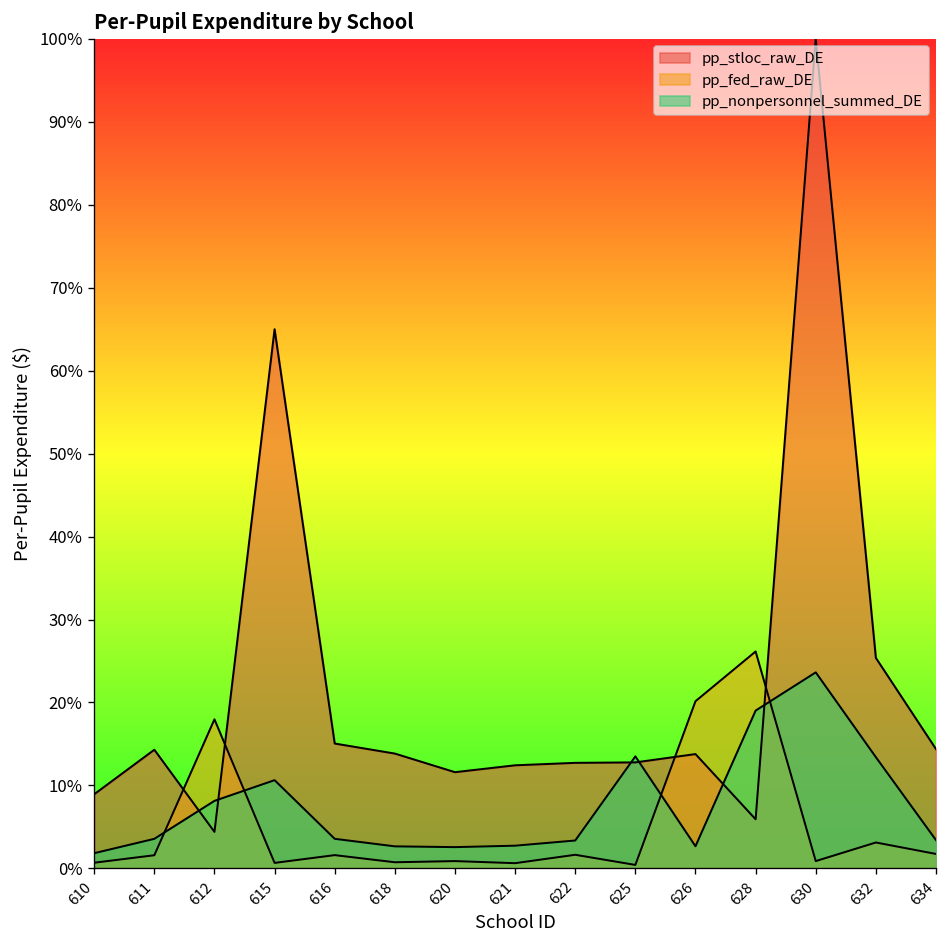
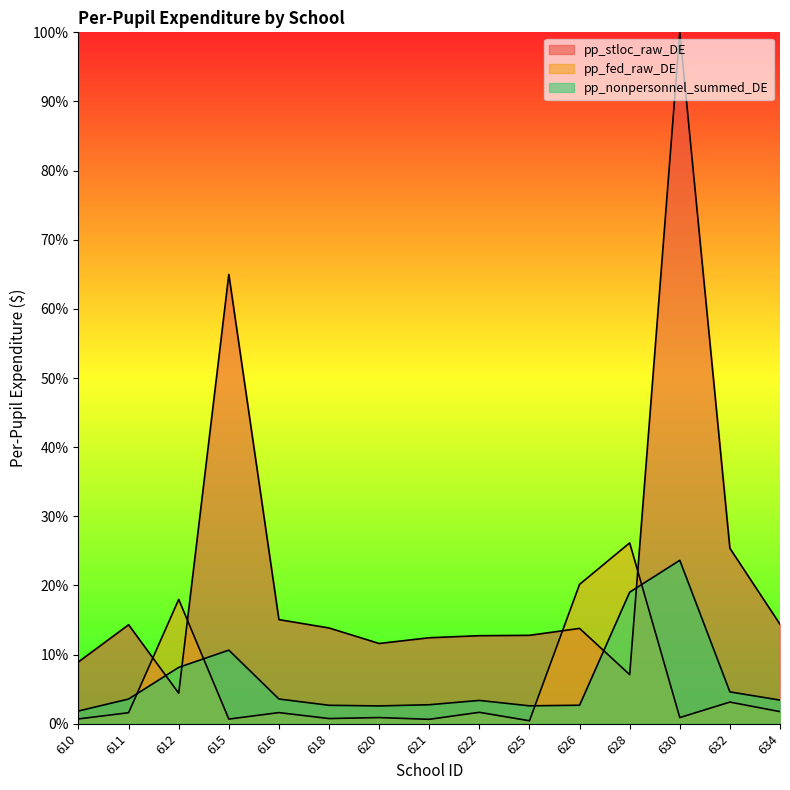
pp_nonpersonnel_summed_DE, 625: 14% -> 3%
pp_stloc_raw_DE, 628: 6% -> 7%
pp_nonpersonnel_summed_DE, 632: 13% -> 5%
